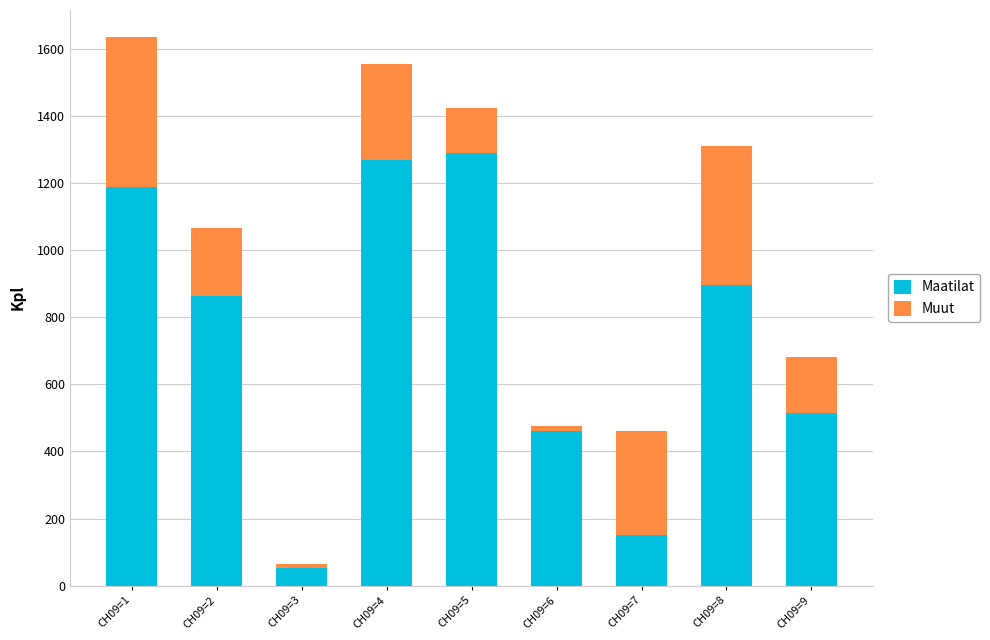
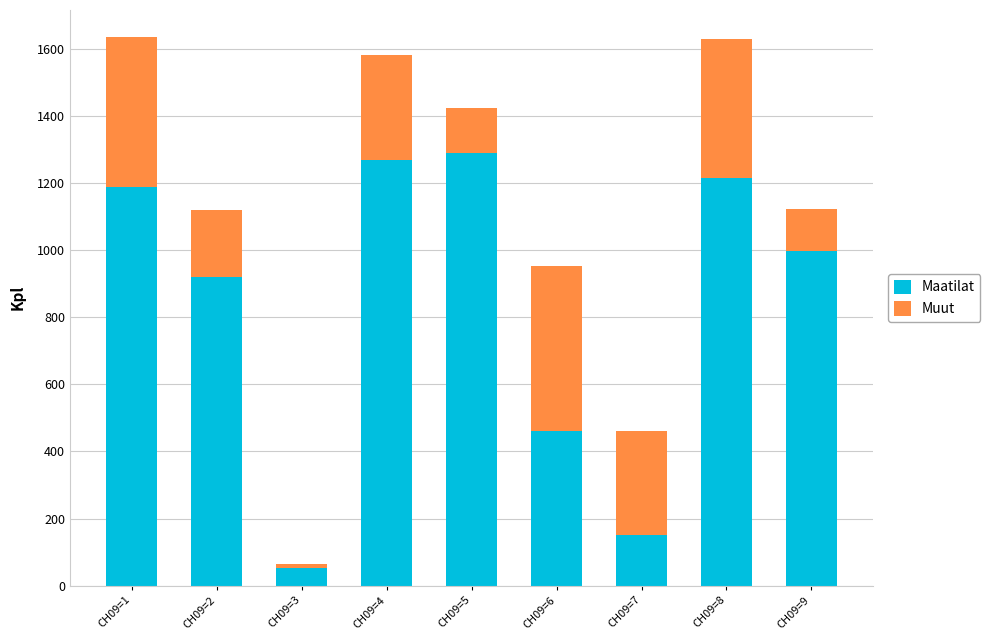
Maatilat, CH09=2: 860 -> 920
Muut, CH09=4: 290 -> 310
Muut, CH09=6: 20 -> 490
Maatilat, CH09=8: 900 -> 1220
Maatilat, CH09=9: 520 -> 1000
Muut, CH09=9: 170 -> 130
